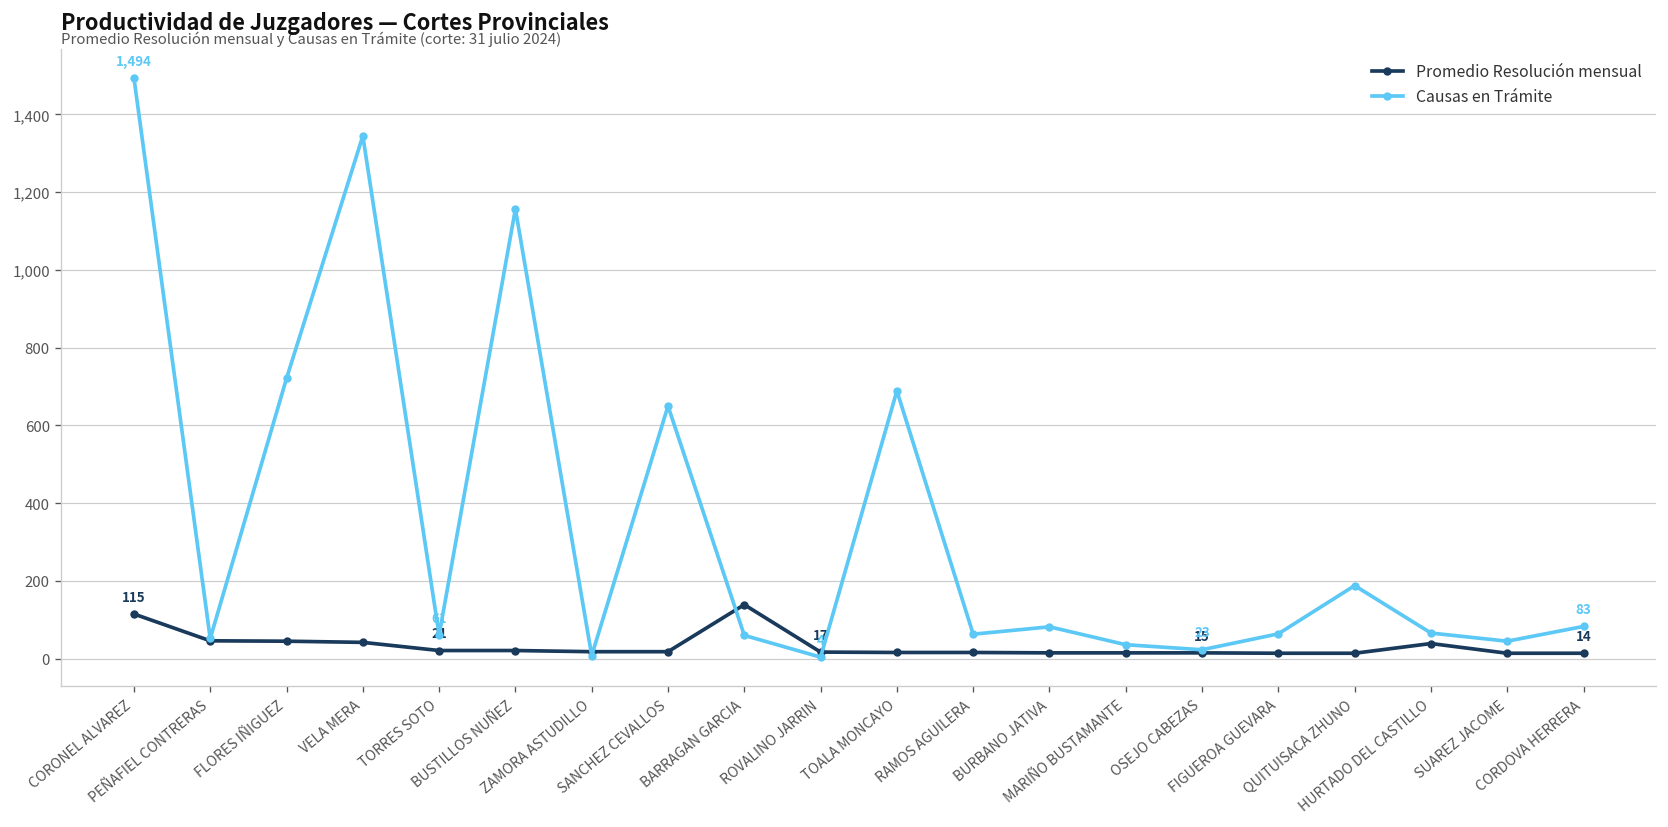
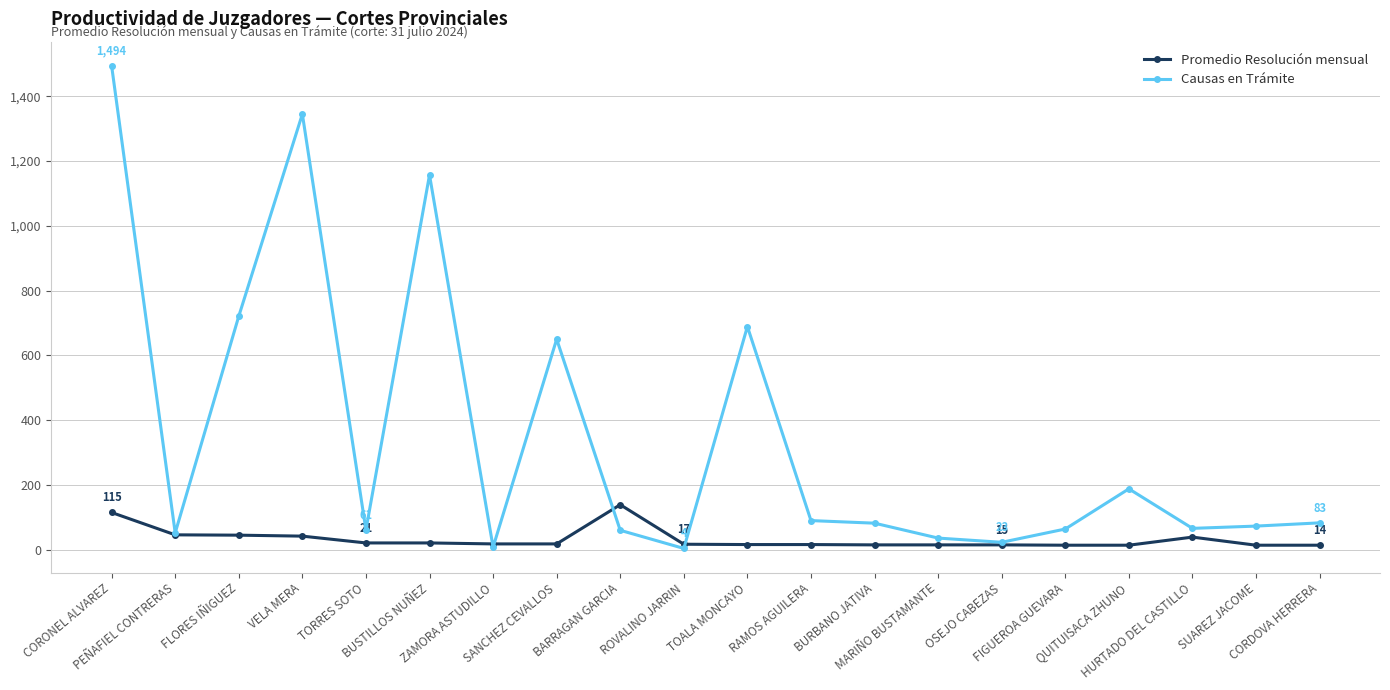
Causas en Trámite, RAMOS AGUILERA: 60 -> 90
Causas en Trámite, SUAREZ JACOME: 50 -> 70
